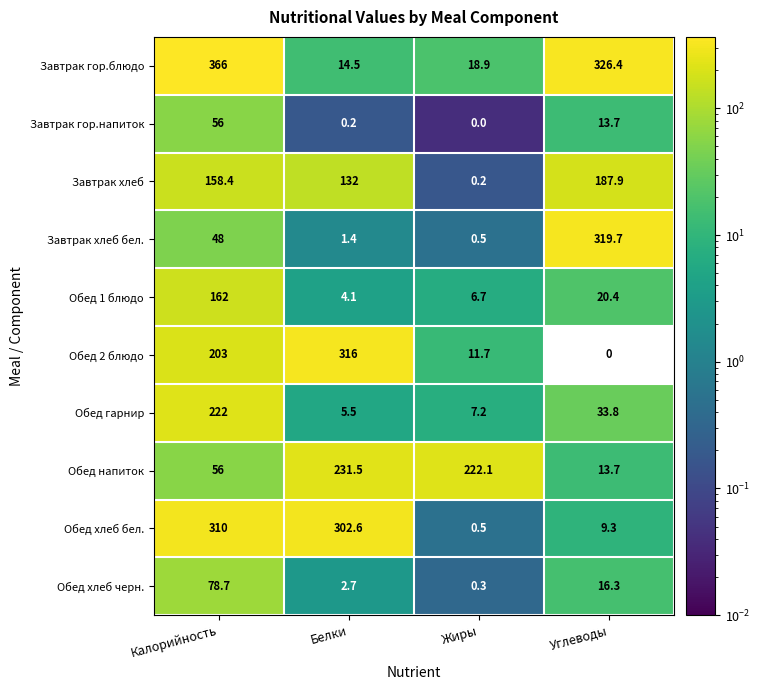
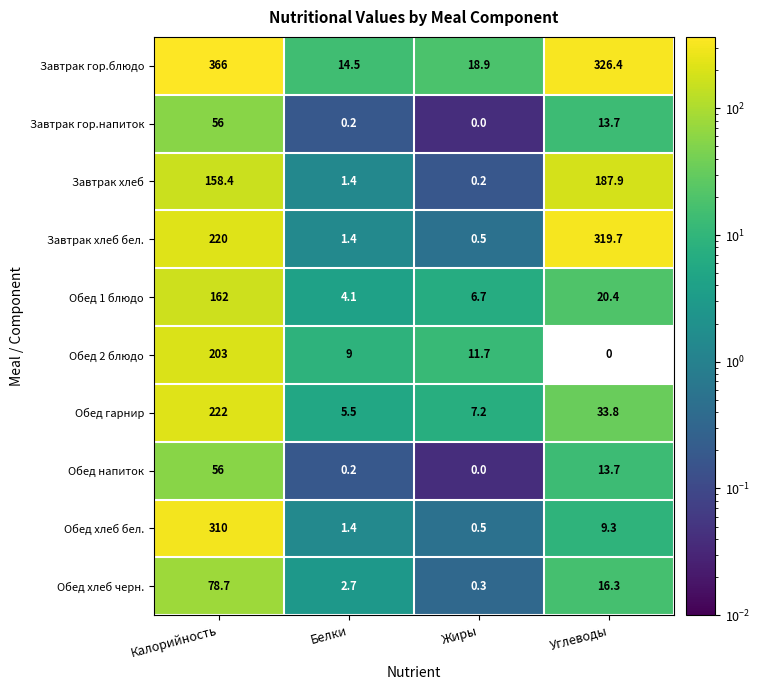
Завтрак хлеб, Белки: 132 -> 1.4
Завтрак хлеб бел., Калорийность: 48 -> 220
Обед 2 блюдо, Белки: 316 -> 9
Обед напиток, Белки: 231.5 -> 0.2
Обед напиток, Жиры: 222.1 -> 0.0
Обед хлеб бел., Белки: 302.6 -> 1.4
